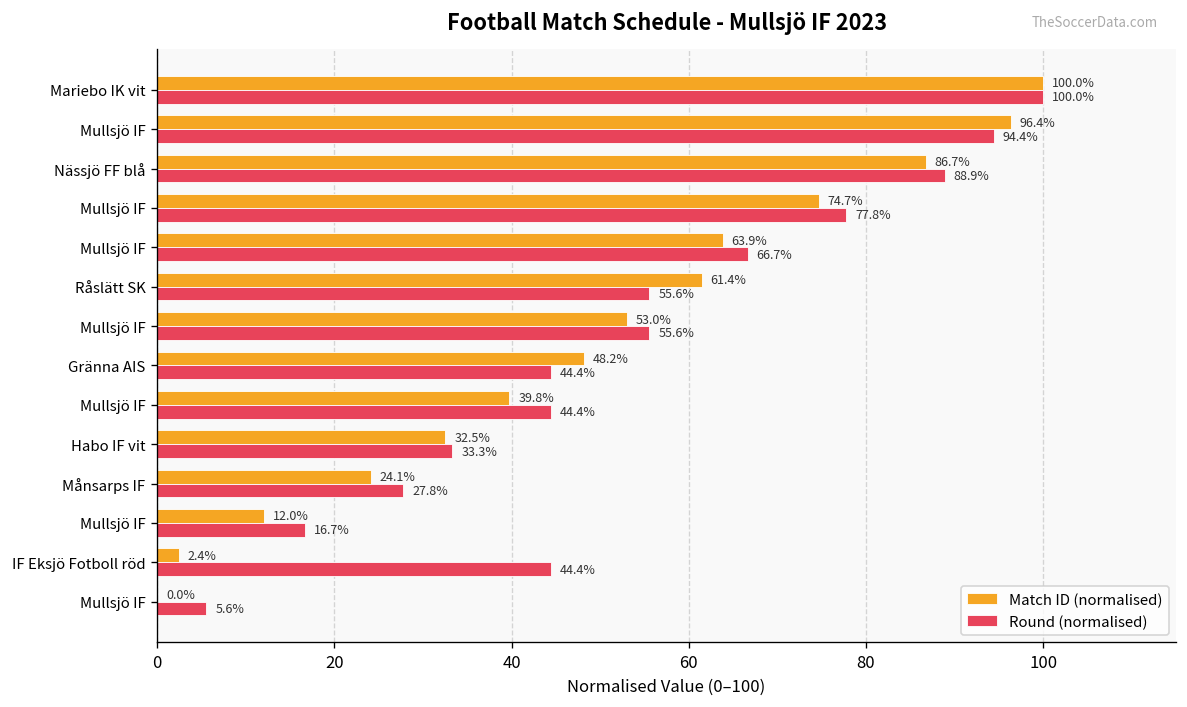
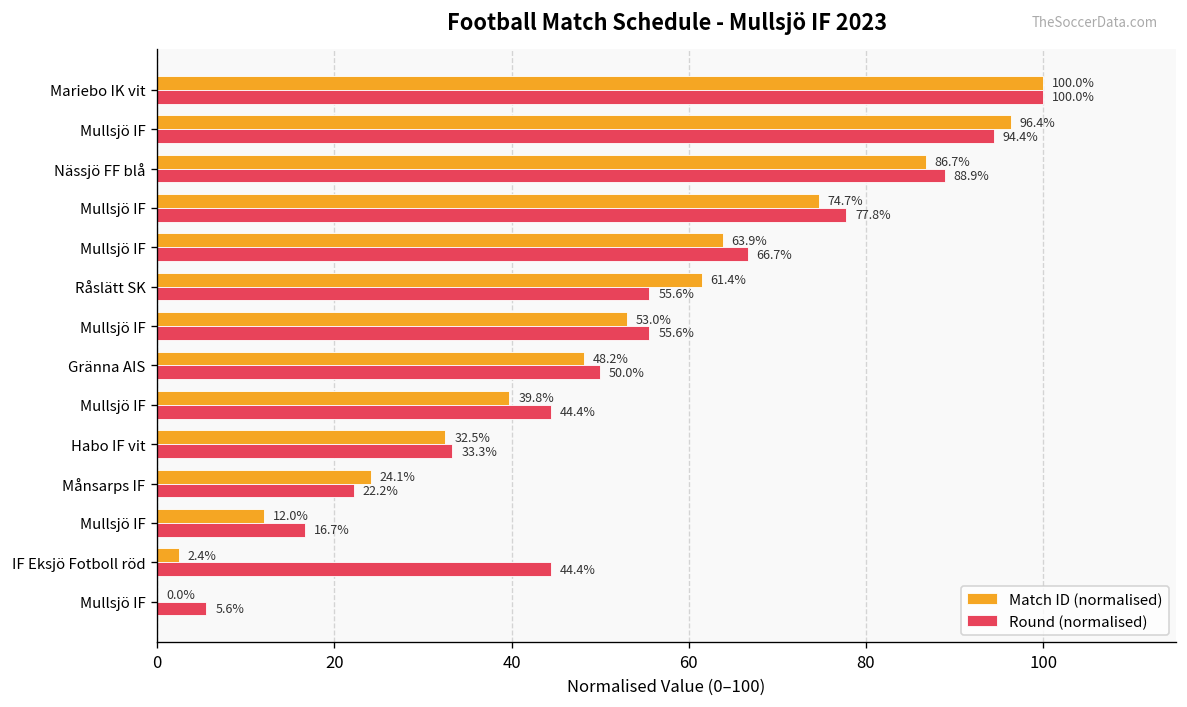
Round (normalised), Gränna AIS: 44.4% -> 50.0%
Round (normalised), Månsarps IF: 27.8% -> 22.2%
